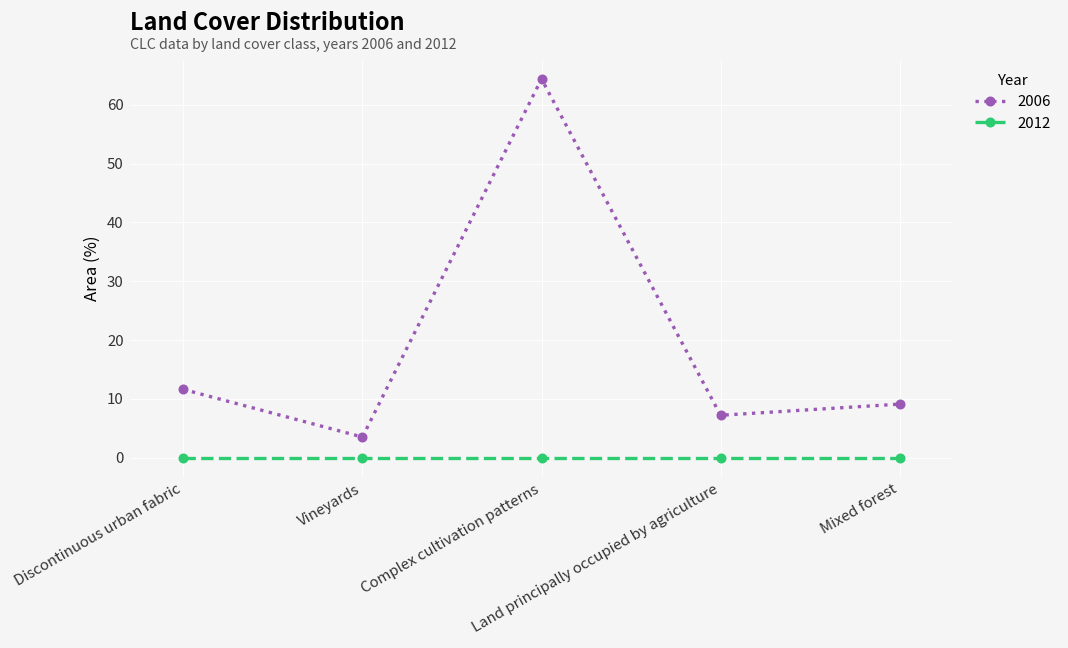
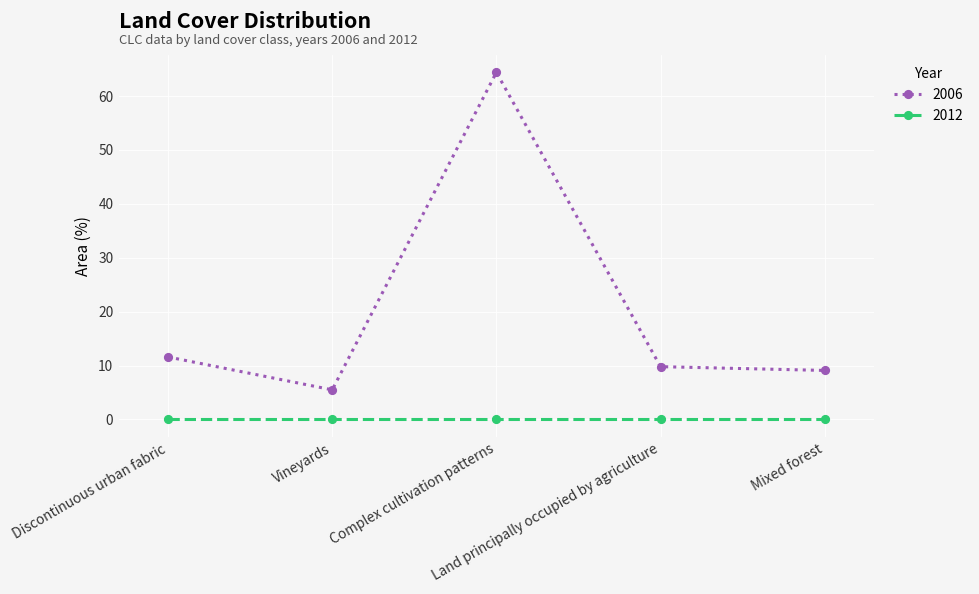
2006, Vineyards: 4 -> 6
2006, Land principally occupied by agriculture: 7 -> 10
